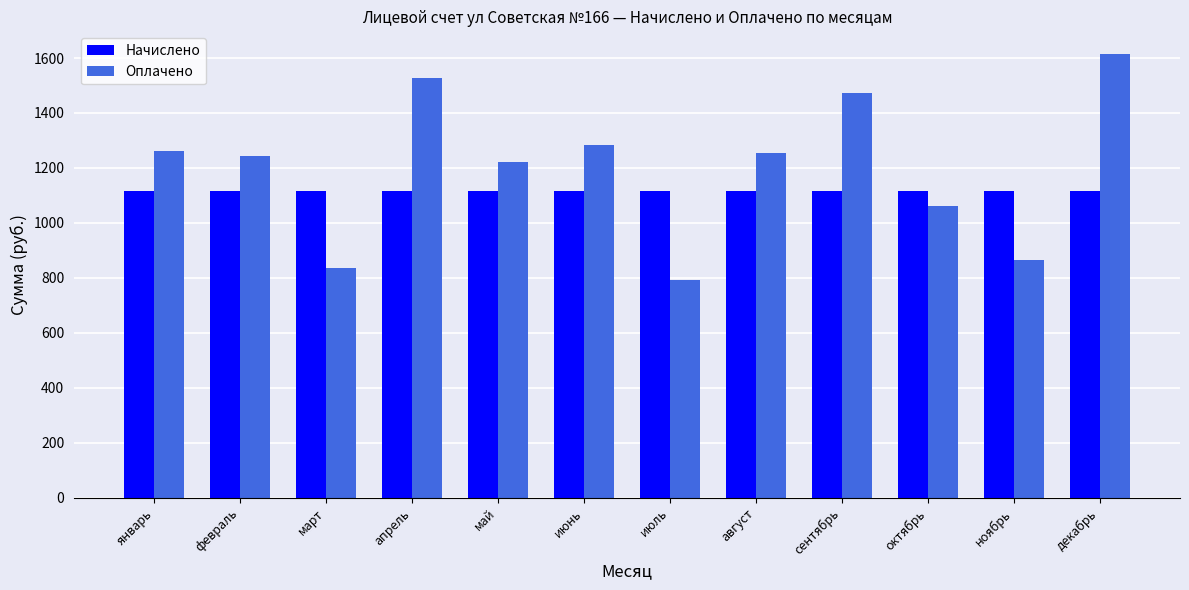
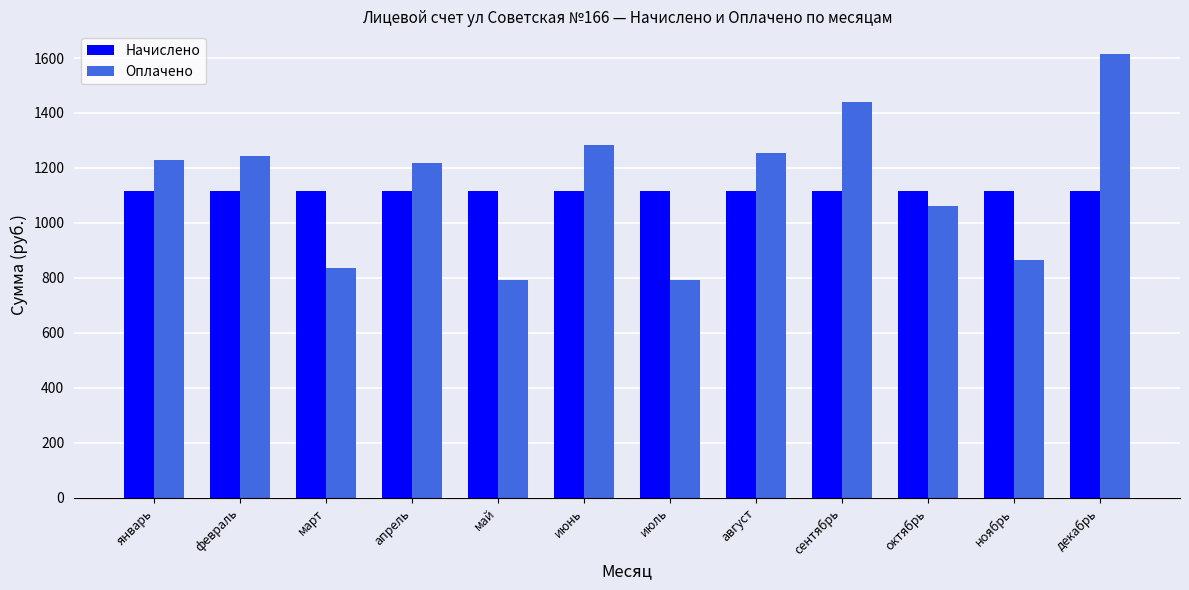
Оплачено, январь: 1260 -> 1230
Оплачено, апрель: 1530 -> 1220
Оплачено, май: 1220 -> 790
Оплачено, сентябрь: 1470 -> 1440
